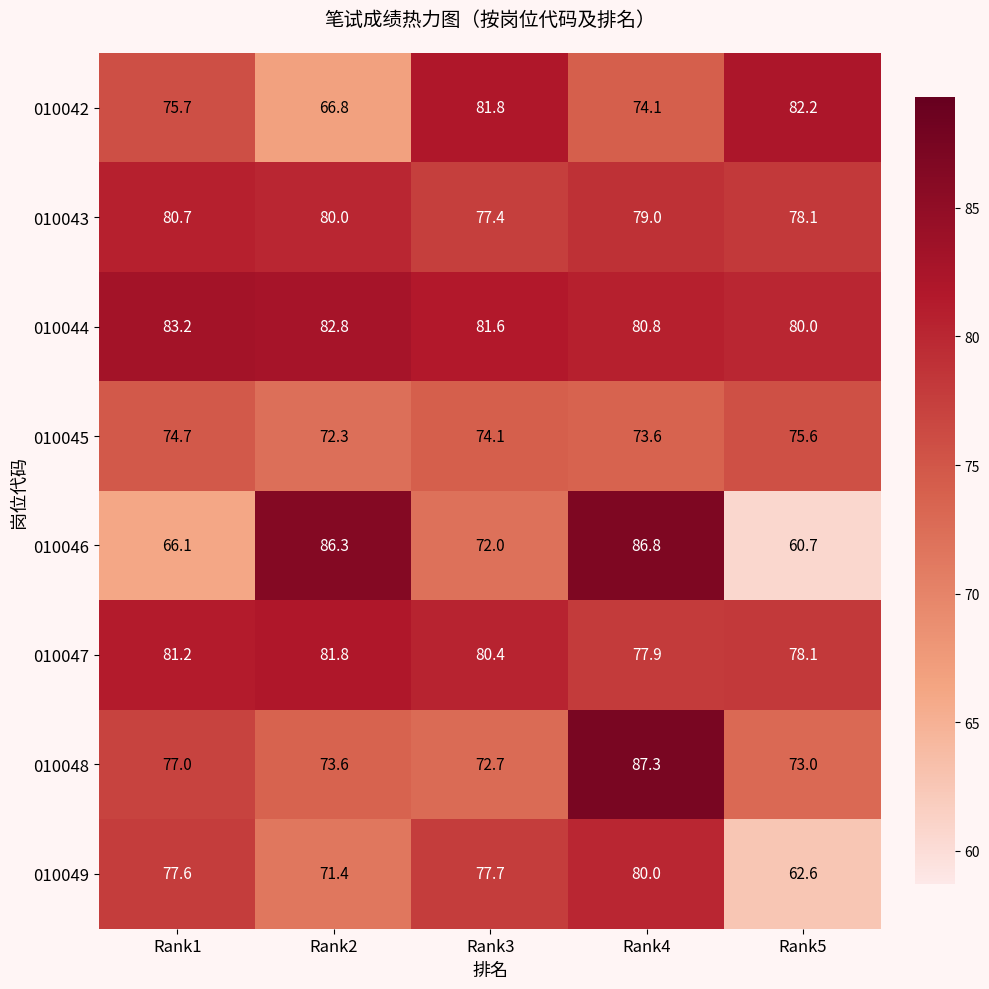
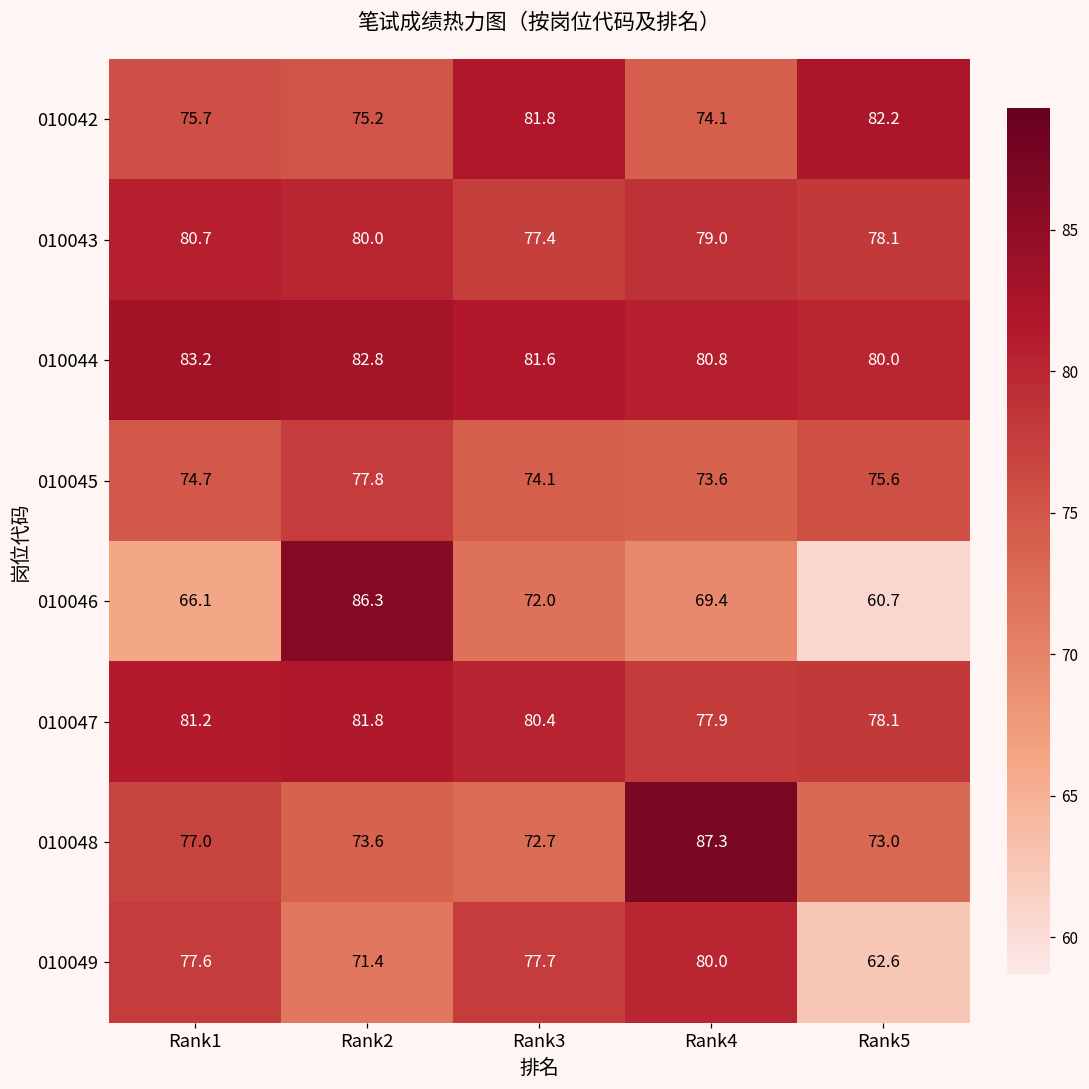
010042, Rank2: 66.8 -> 75.2
010045, Rank2: 72.3 -> 77.8
010046, Rank4: 86.8 -> 69.4
